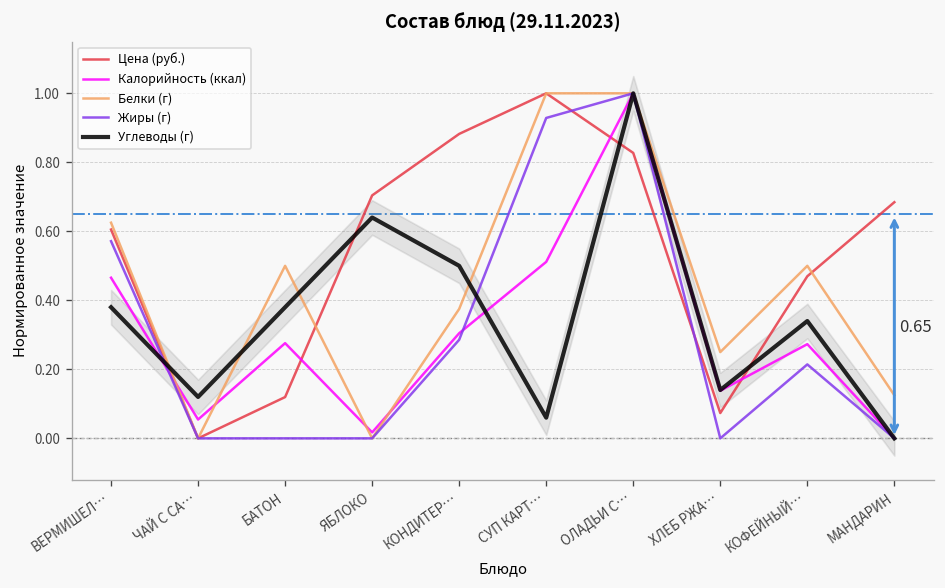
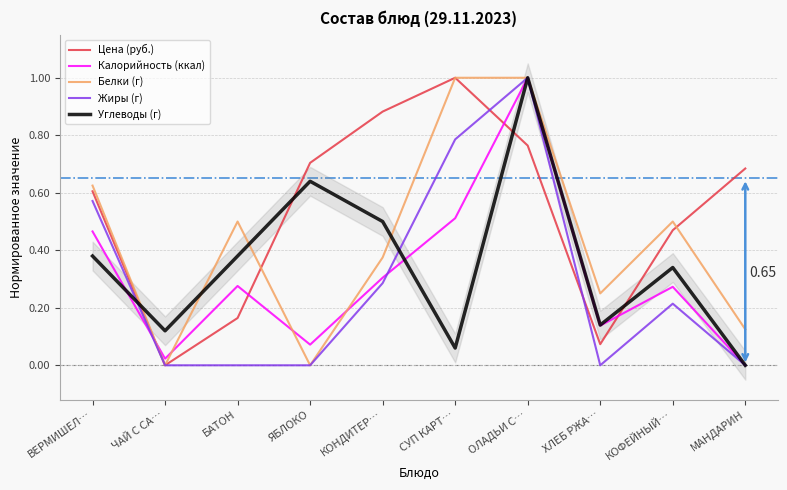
Калорийность (ккал), ЧАЙ С СА…: 0.05 -> 0.02
Цена (руб.), БАТОН: 0.12 -> 0.16
Калорийность (ккал), ЯБЛОКО: 0.02 -> 0.07
Жиры (г), СУП КАРТ…: 0.93 -> 0.79
Цена (руб.), ОЛАДЬИ С…: 0.83 -> 0.76
